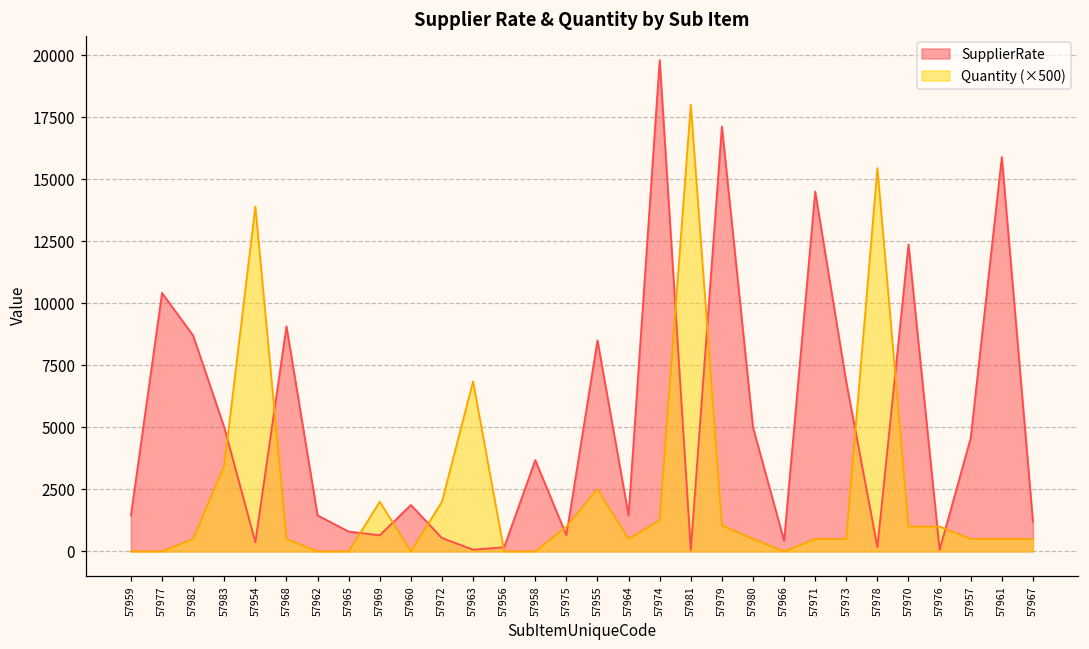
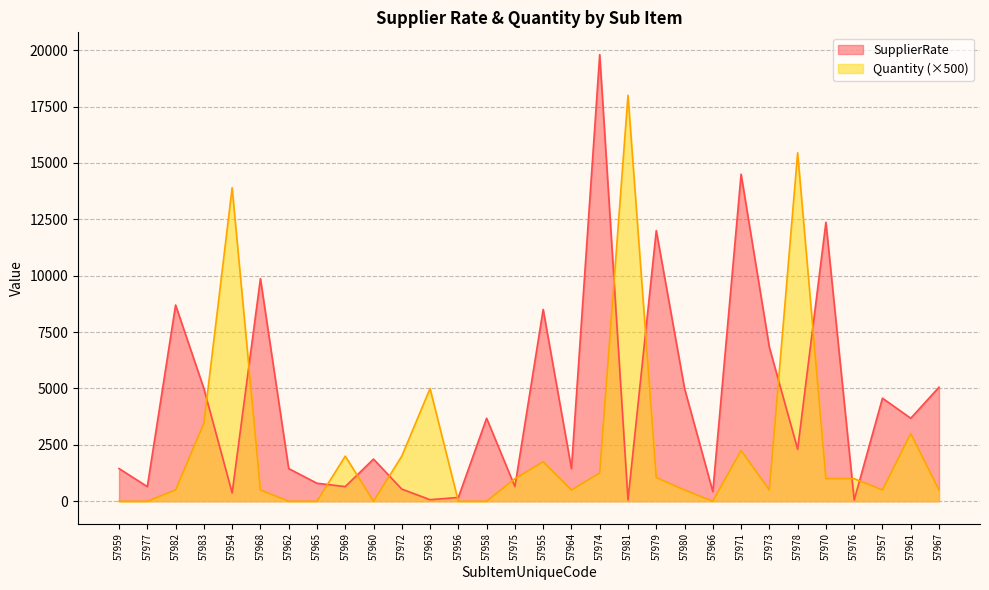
SupplierRate, 57977: 10400 -> 700
SupplierRate, 57968: 9100 -> 9900
Quantity (×500), 57963: 6900 -> 5000
Quantity (×500), 57955: 2500 -> 1800
SupplierRate, 57979: 17100 -> 12000
Quantity (×500), 57971: 500 -> 2300
SupplierRate, 57978: 200 -> 2300
SupplierRate, 57961: 15900 -> 3700
Quantity (×500), 57961: 500 -> 3000
SupplierRate, 57967: 1200 -> 5100
